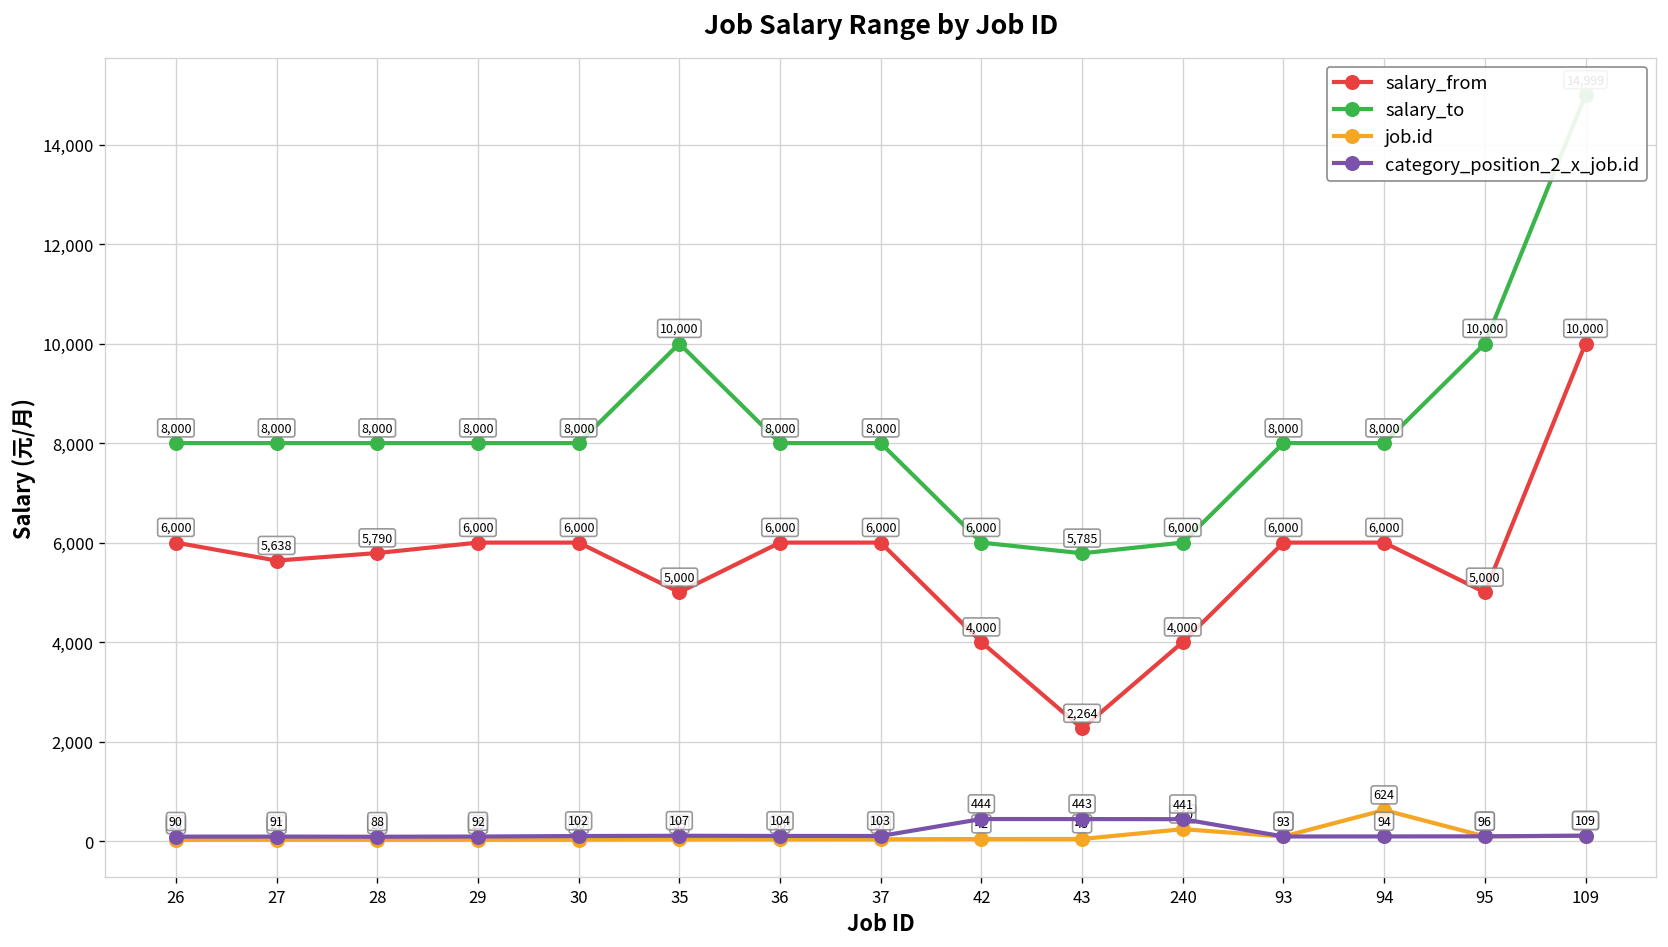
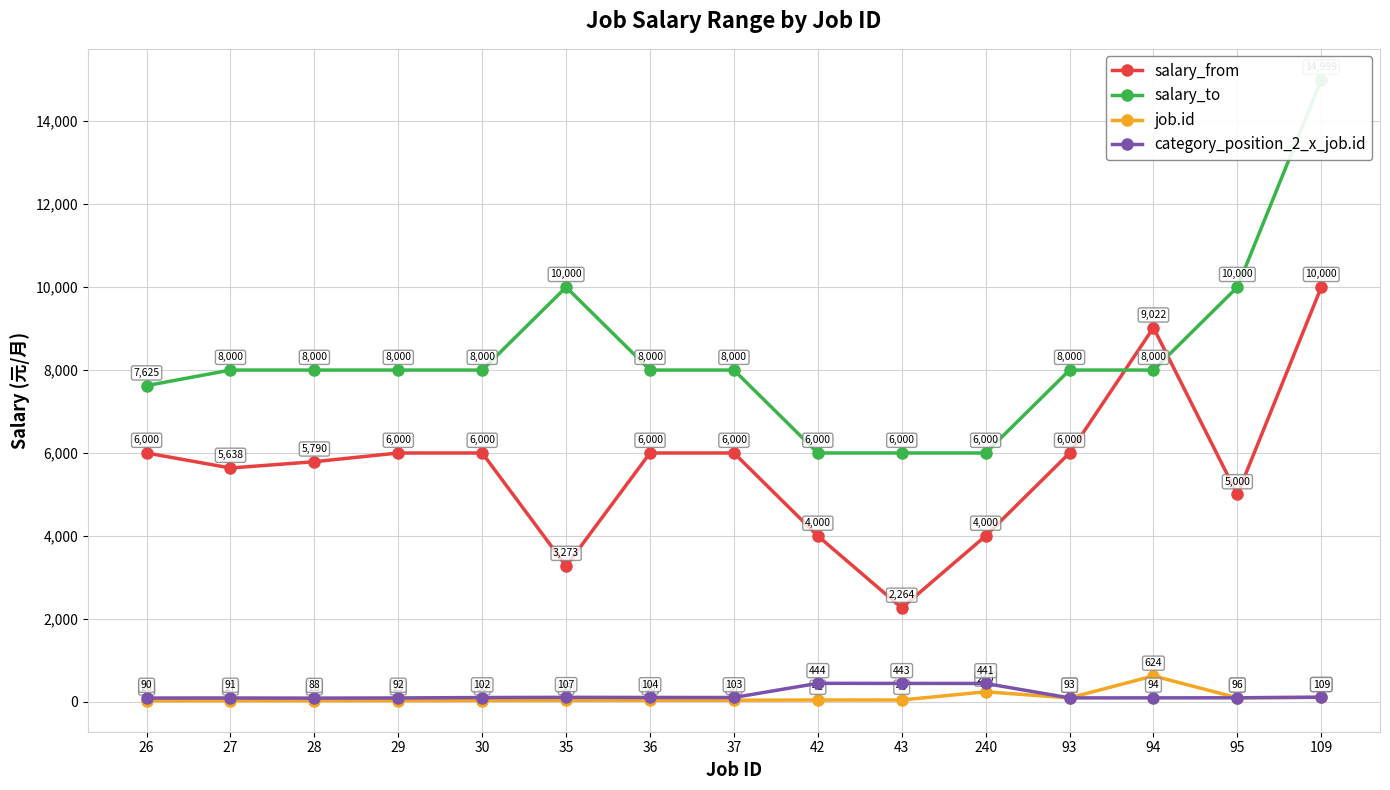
salary_to, 26: 8,000 -> 7,625
salary_from, 35: 5,000 -> 3,273
salary_to, 43: 5,785 -> 6,000
salary_from, 94: 6,000 -> 9,022
